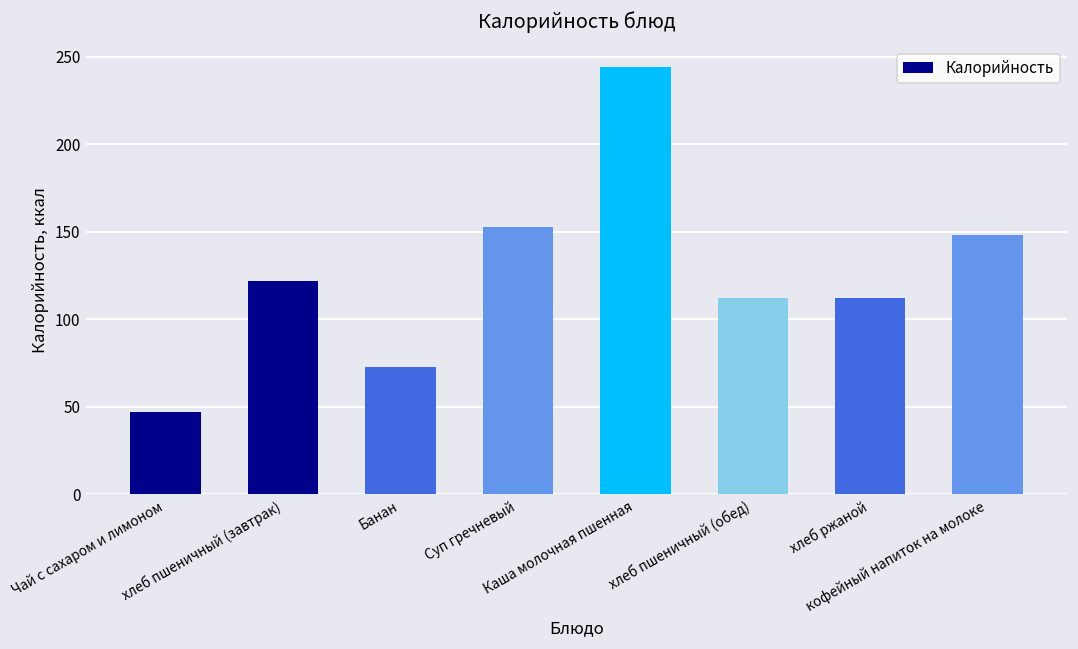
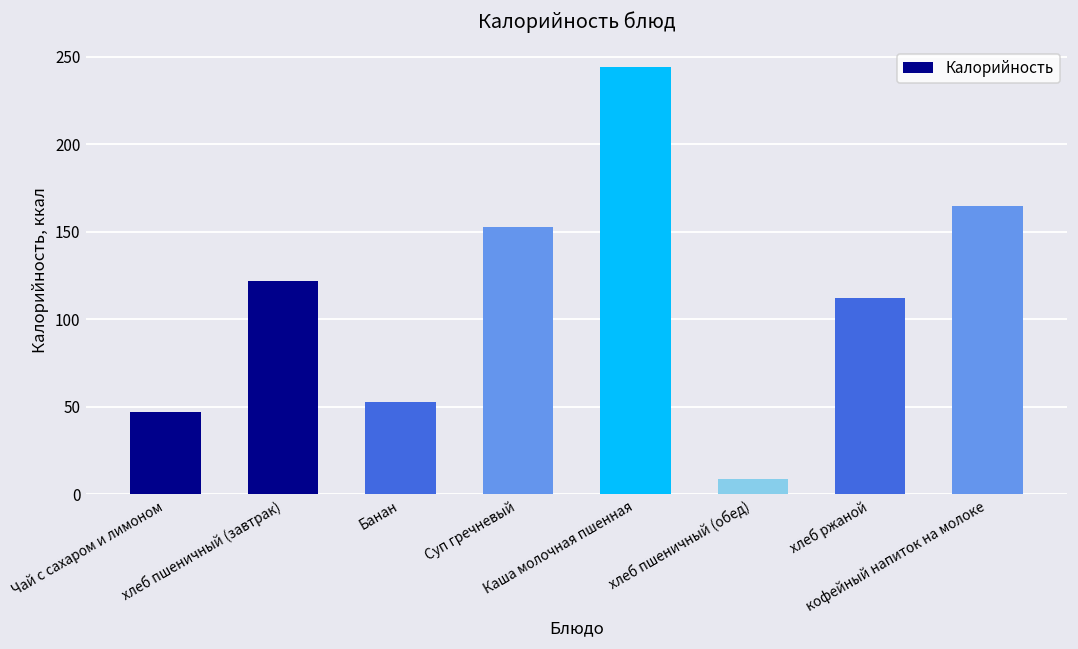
Банан: 73 -> 53
хлеб пшеничный (обед): 112 -> 9
кофейный напиток на молоке: 148 -> 165
